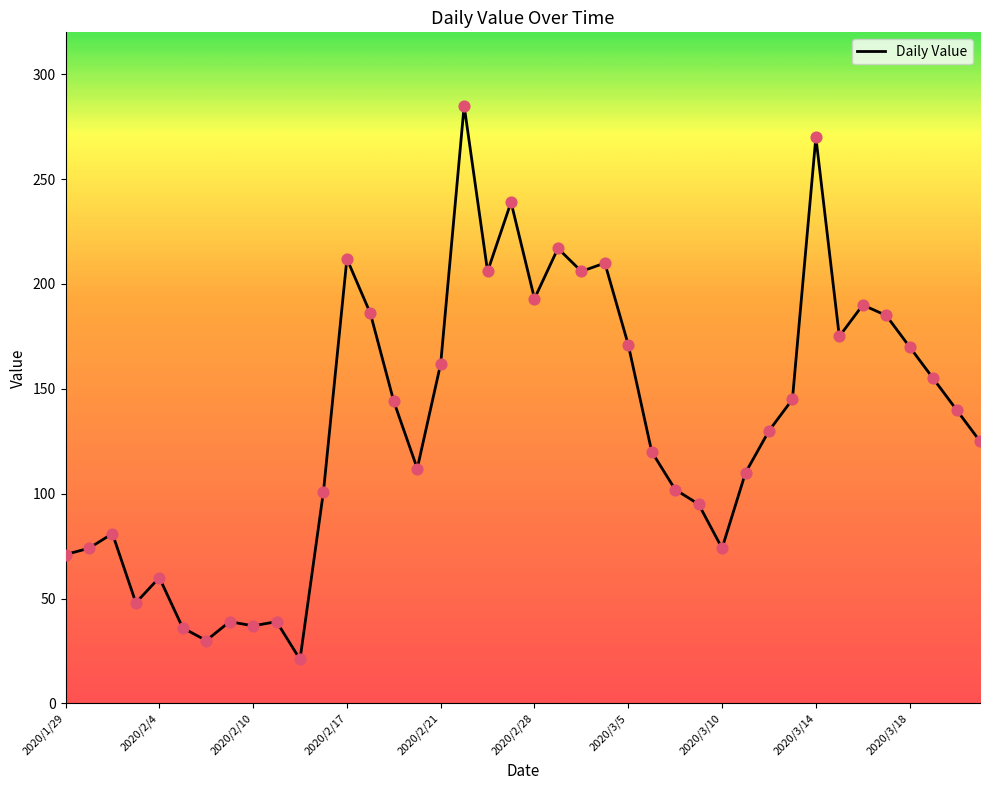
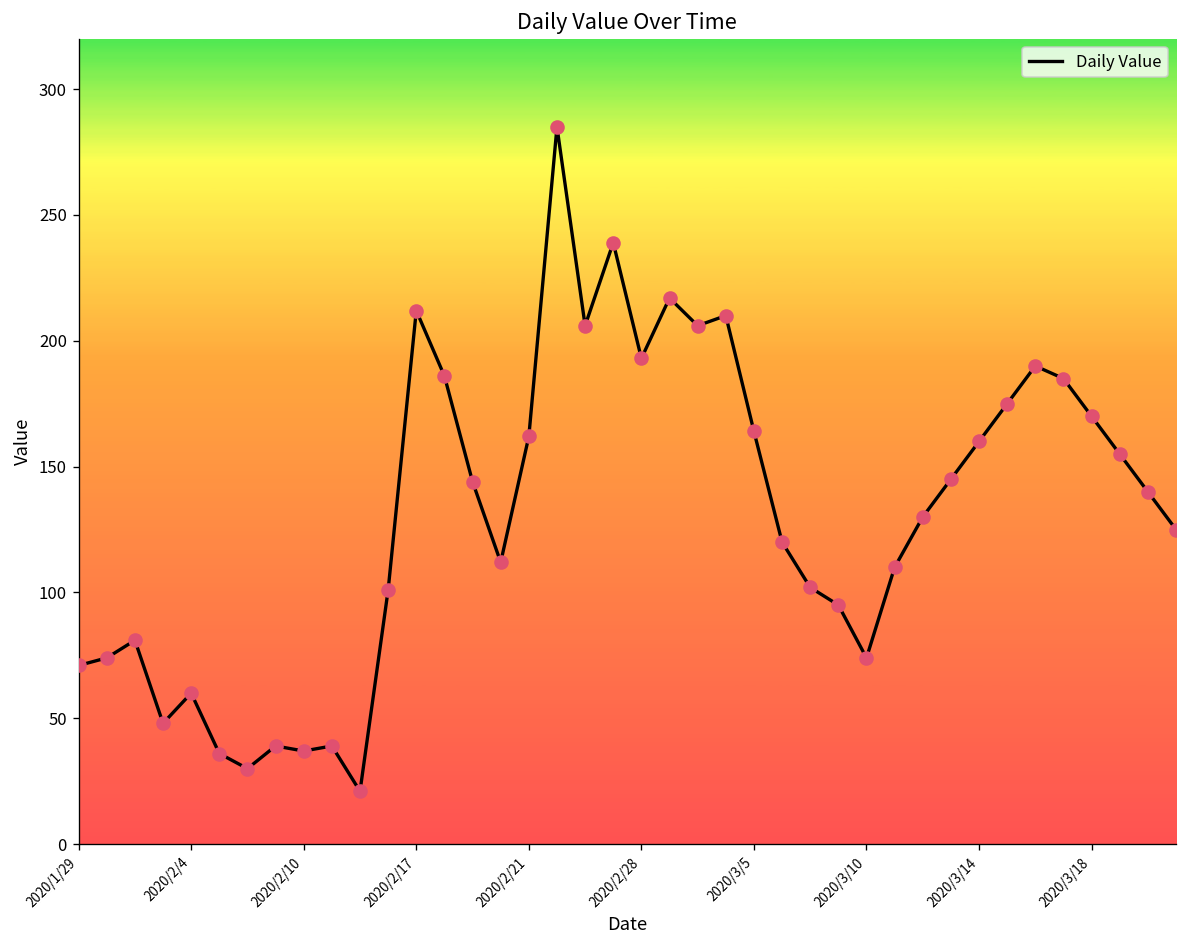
2020/3/5: 171 -> 164
2020/3/14: 270 -> 160
